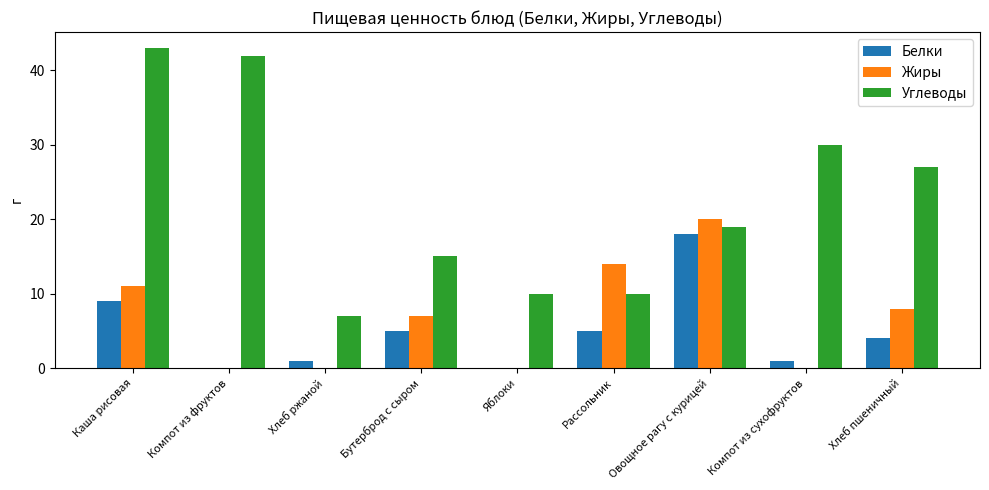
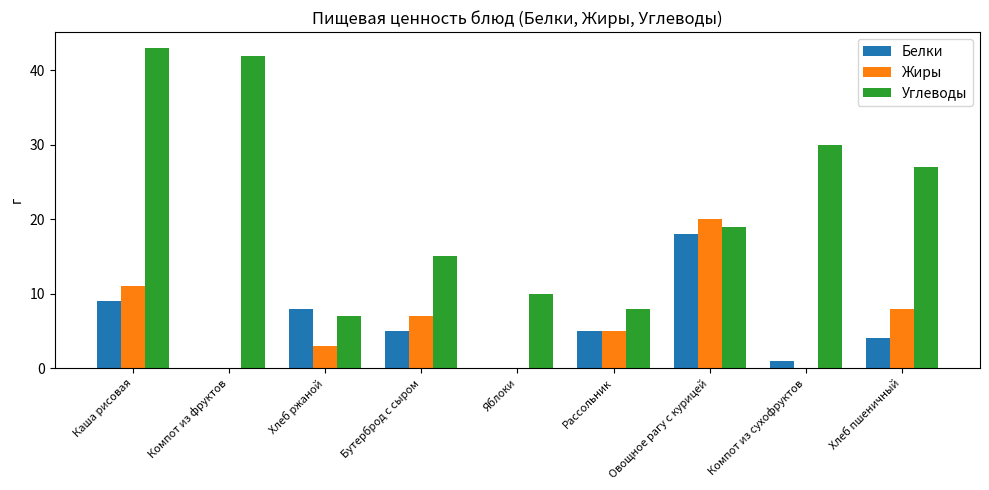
Белки, Хлеб ржаной: 1 -> 8
Жиры, Хлеб ржаной: 0 -> 3
Жиры, Рассольник: 14 -> 5
Углеводы, Рассольник: 10 -> 8
